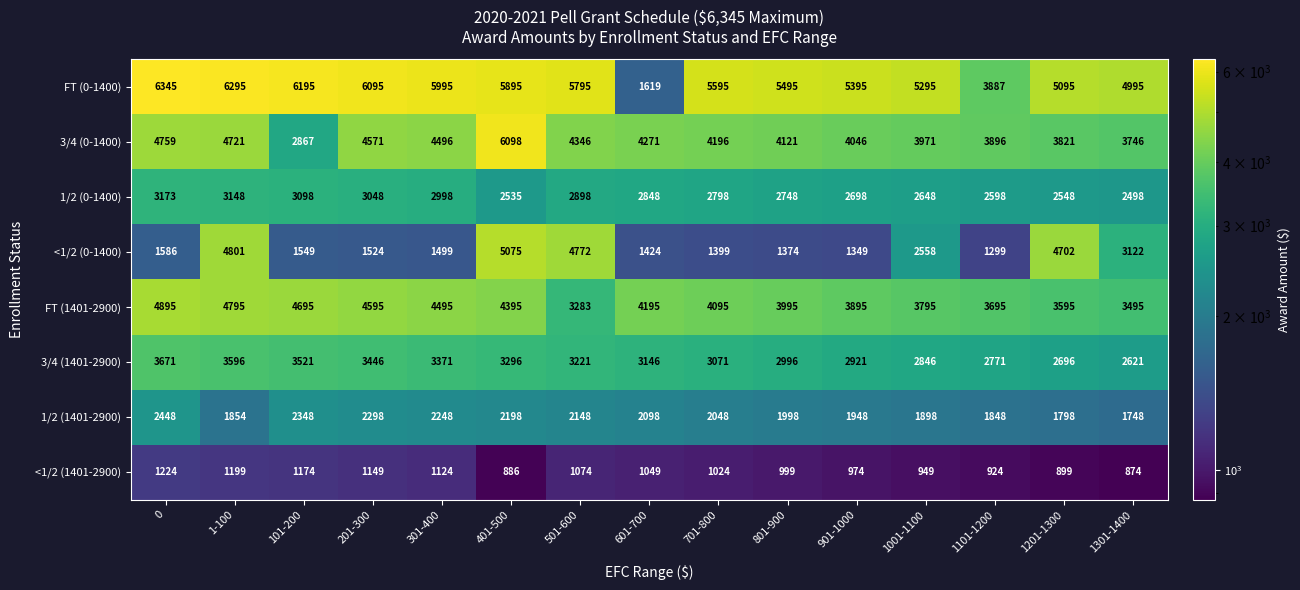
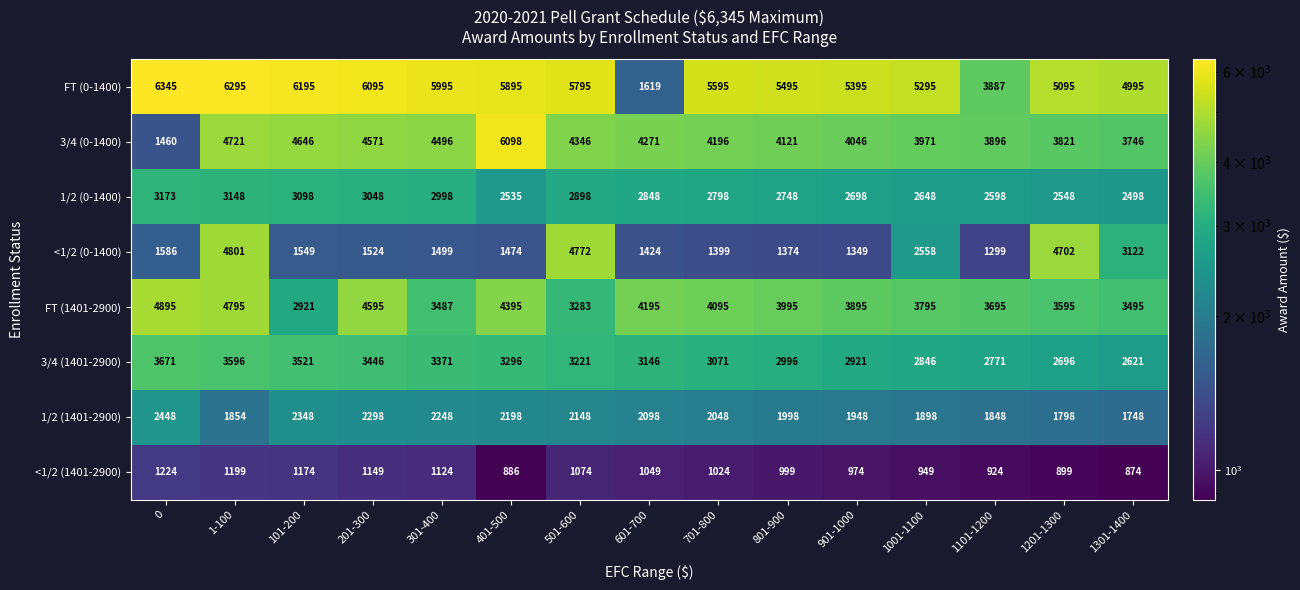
3/4 (0-1400), 0: 4759 -> 1460
3/4 (0-1400), 101-200: 2867 -> 4646
<1/2 (0-1400), 401-500: 5075 -> 1474
FT (1401-2900), 101-200: 4695 -> 2921
FT (1401-2900), 301-400: 4495 -> 3487
